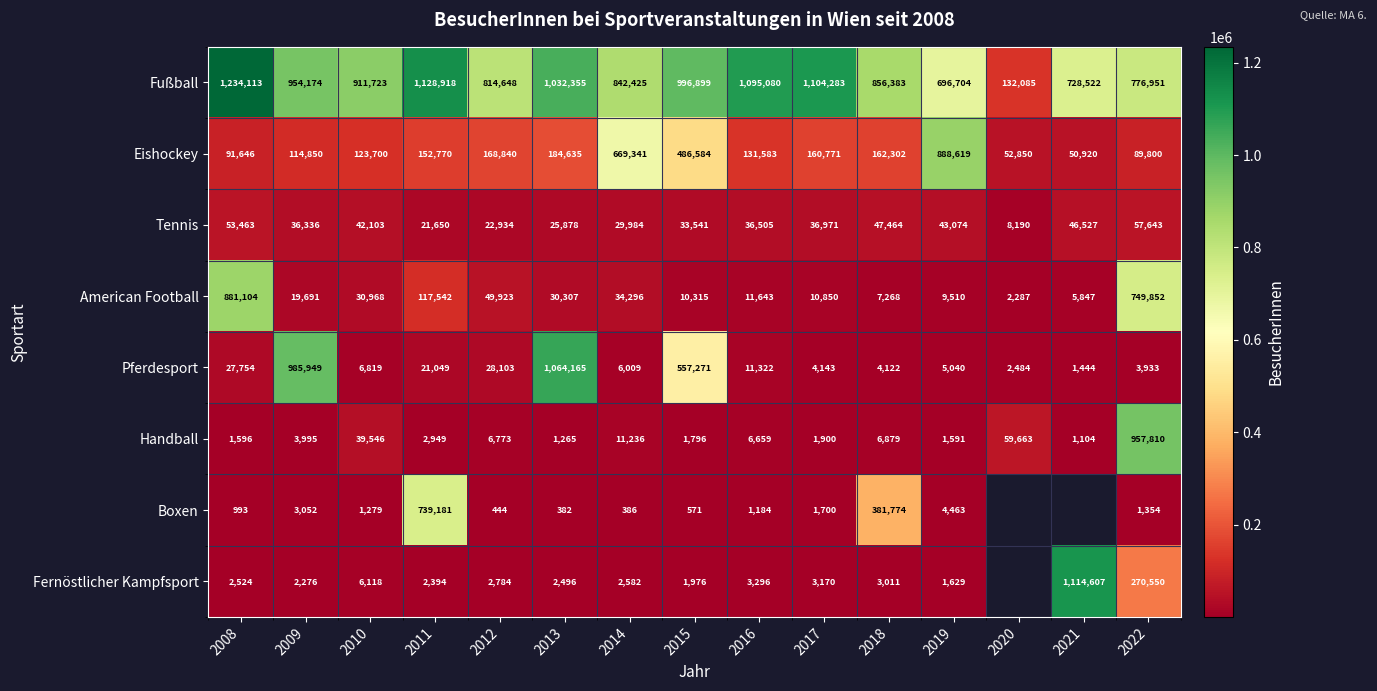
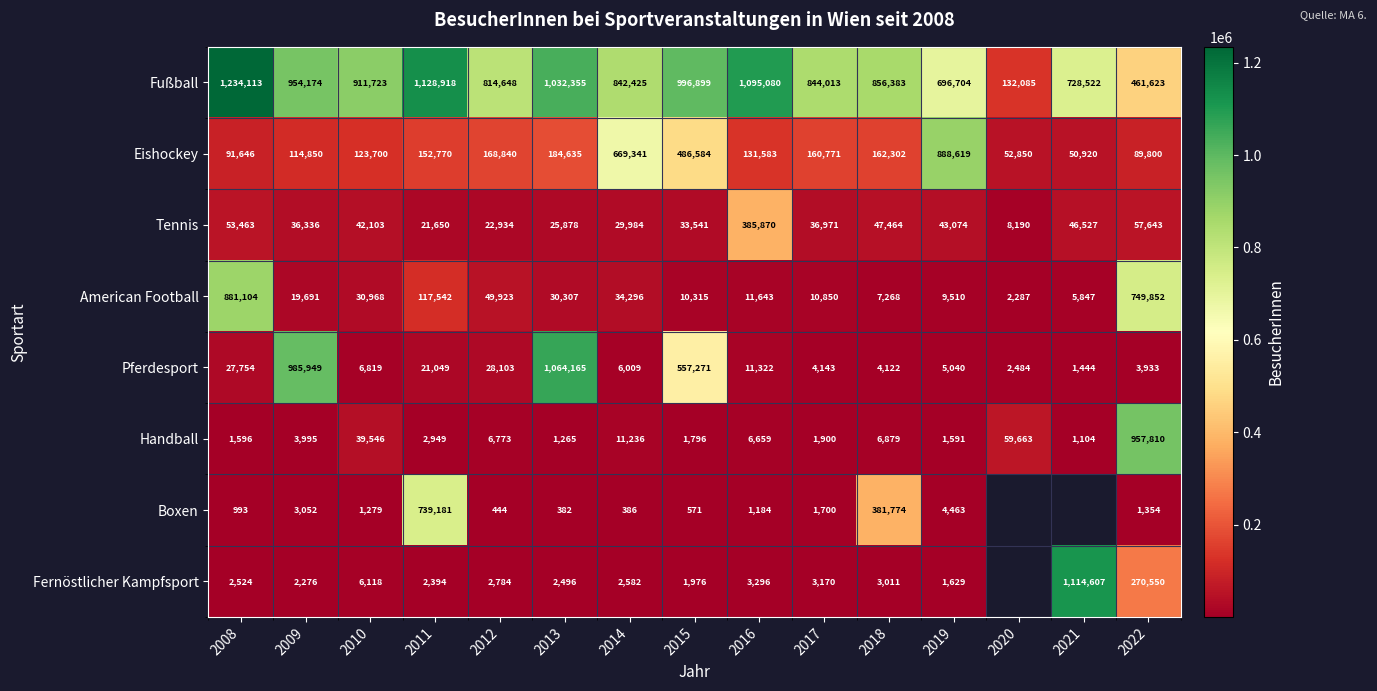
Fußball, 2017: 1,104,283 -> 844,013
Fußball, 2022: 776,951 -> 461,623
Tennis, 2016: 36,505 -> 385,870
